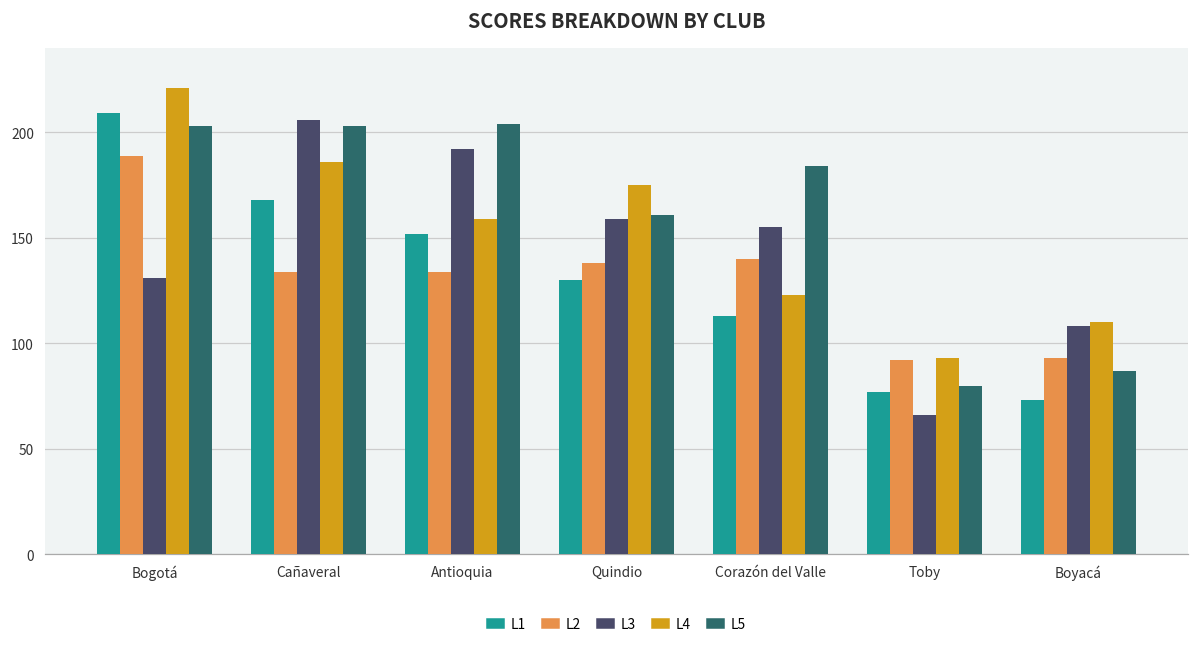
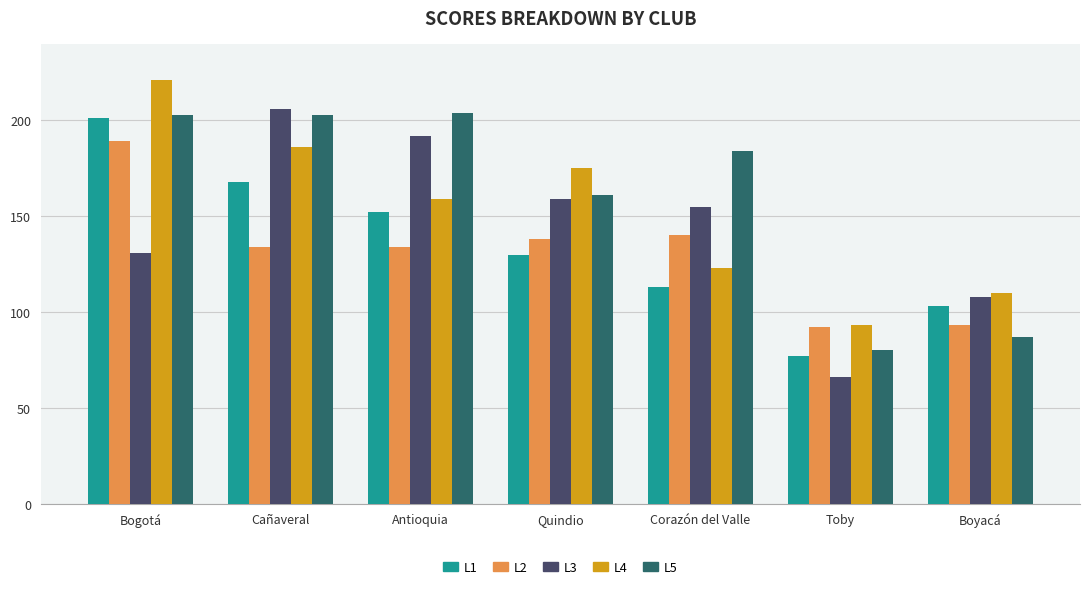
L1, Bogotá: 209 -> 201
L1, Boyacá: 73 -> 103
